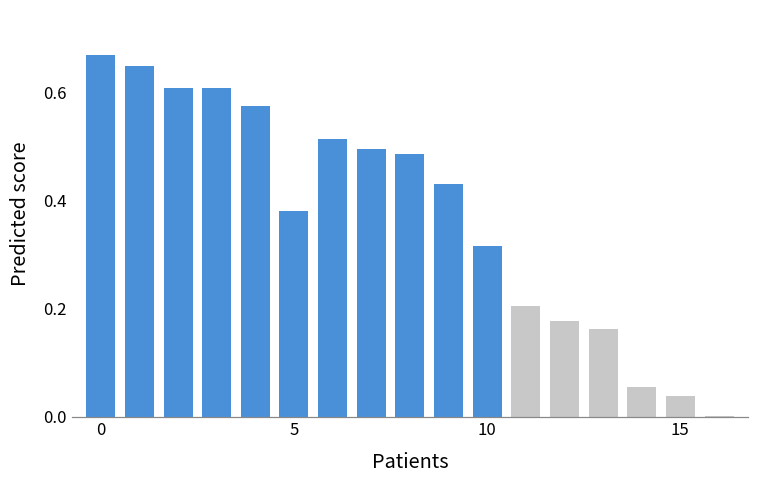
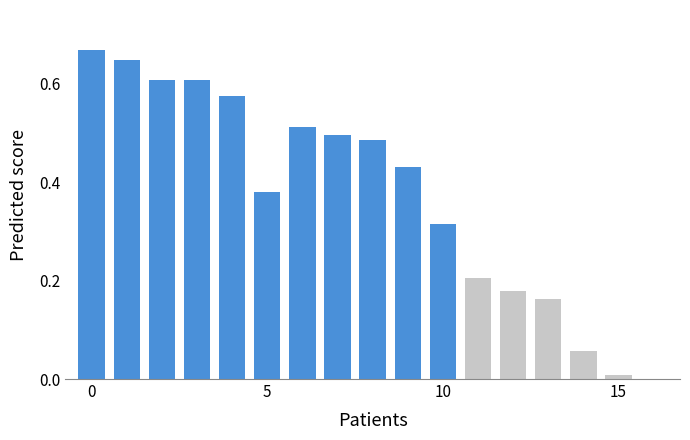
15: 0.04 -> 0.01
